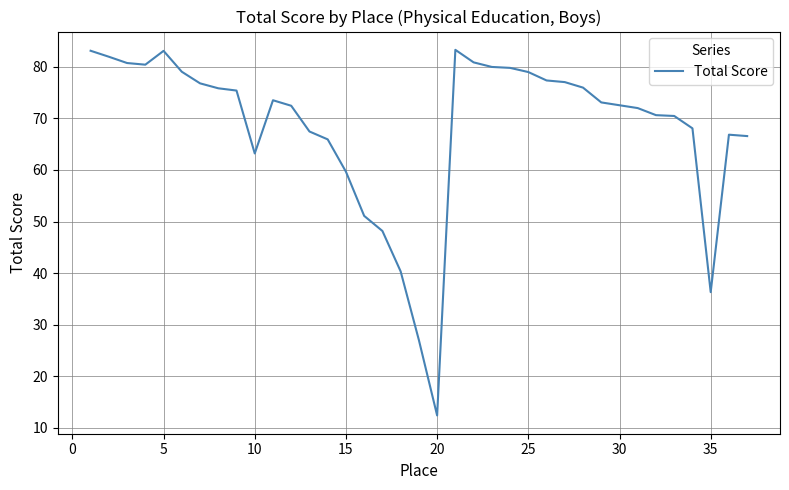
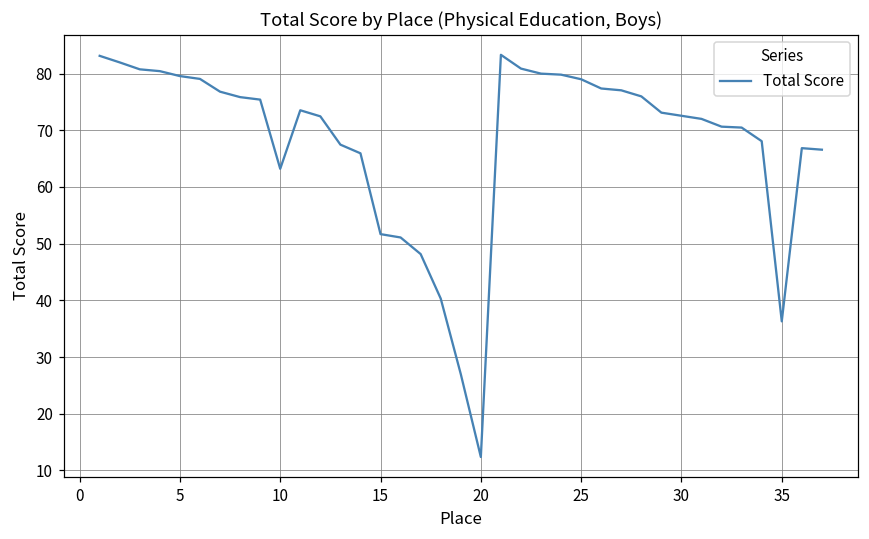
5: 83 -> 80
15: 60 -> 52
